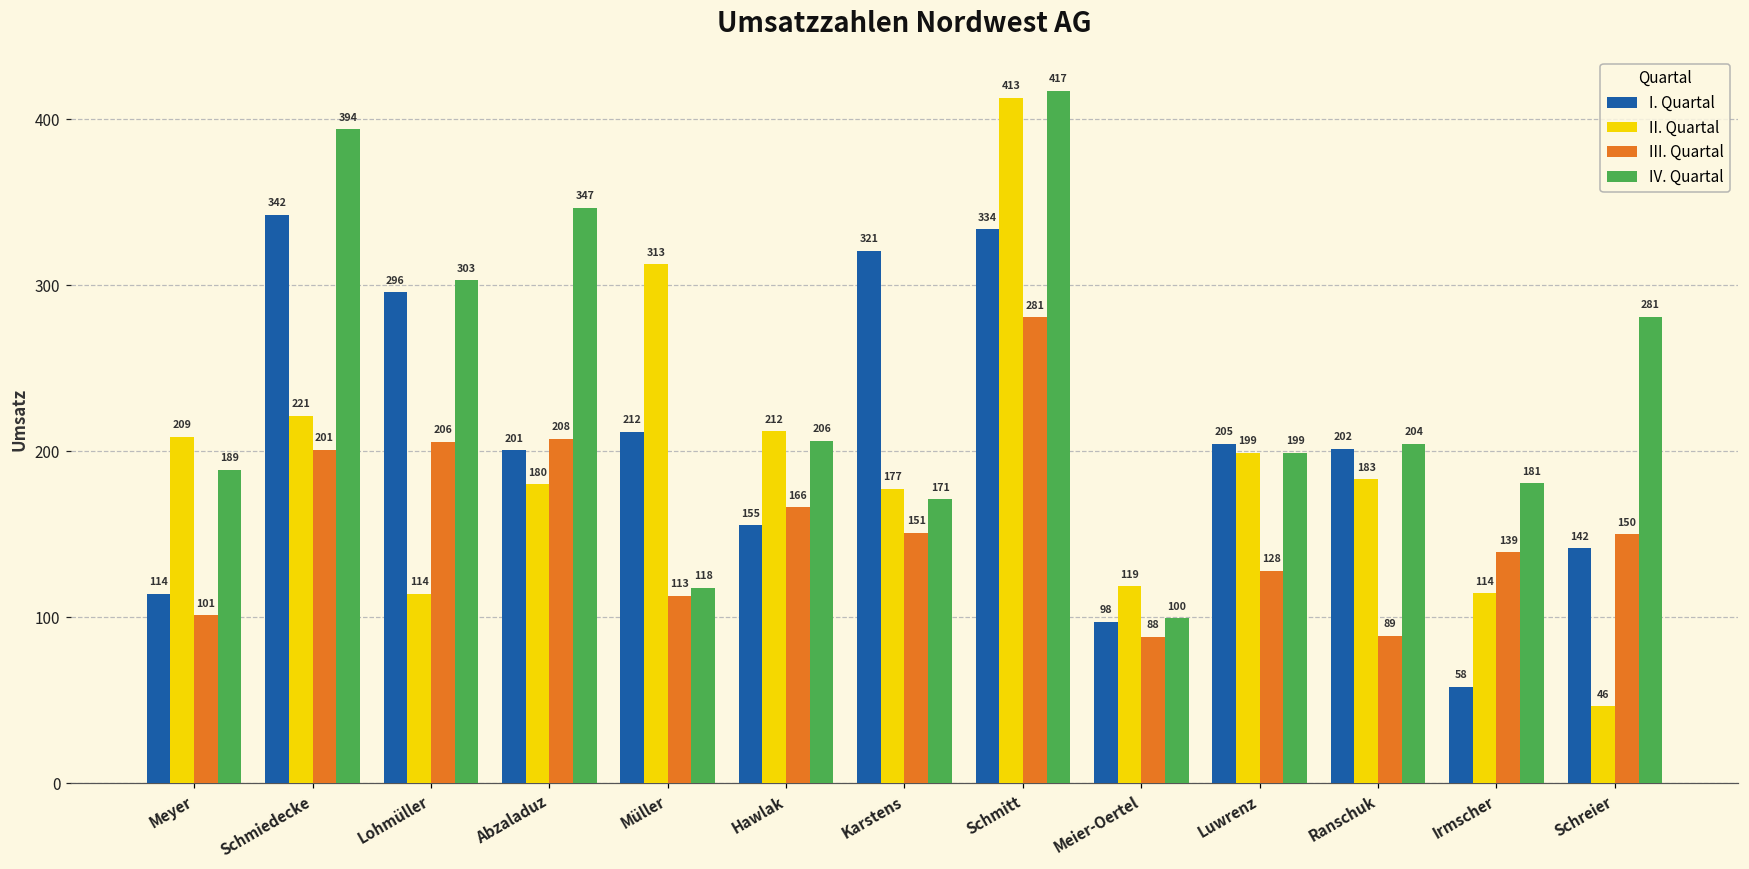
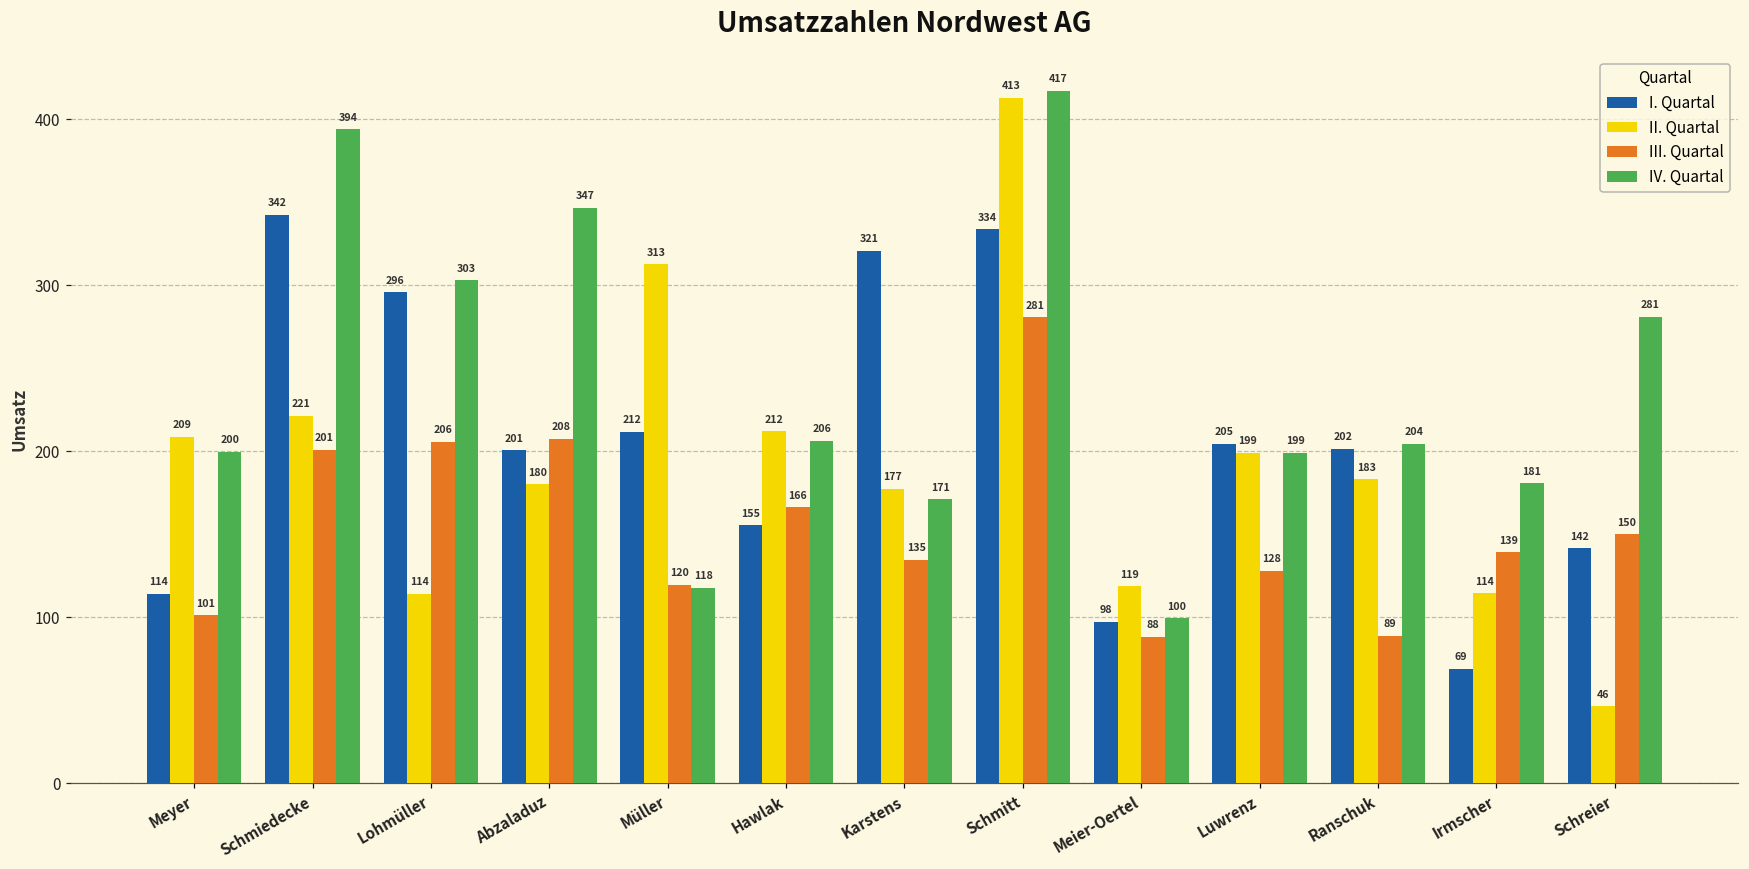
IV. Quartal, Meyer: 189 -> 200
III. Quartal, Müller: 113 -> 120
III. Quartal, Karstens: 151 -> 135
I. Quartal, Irmscher: 58 -> 69
